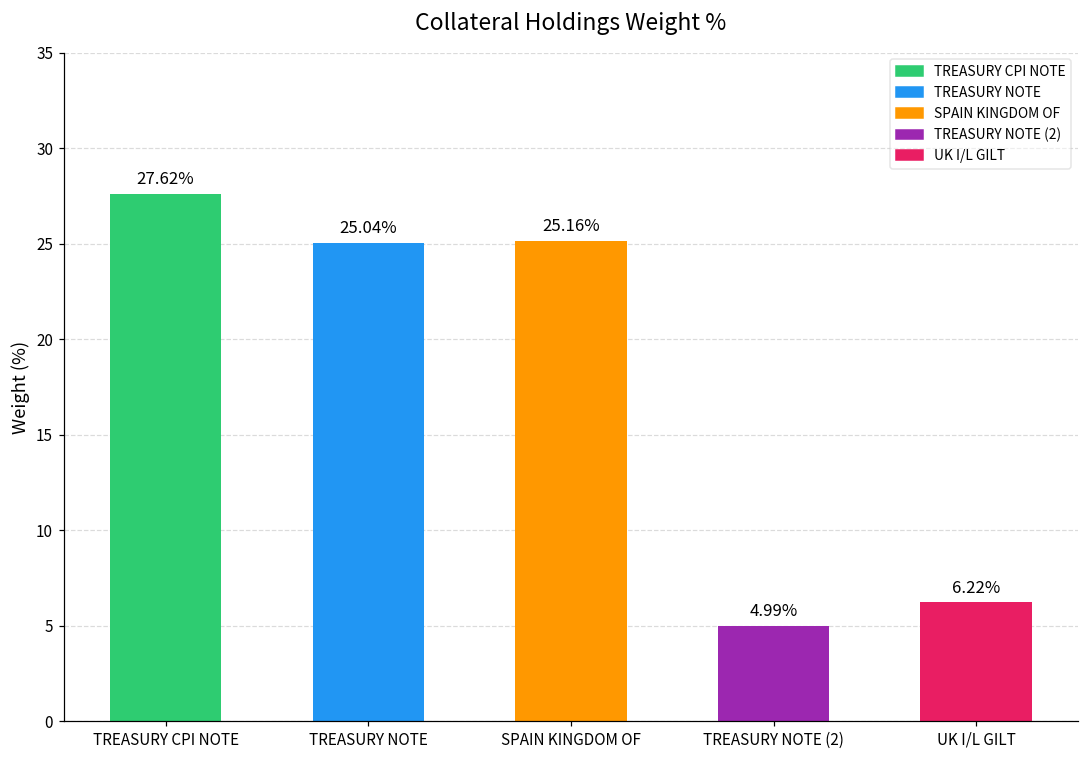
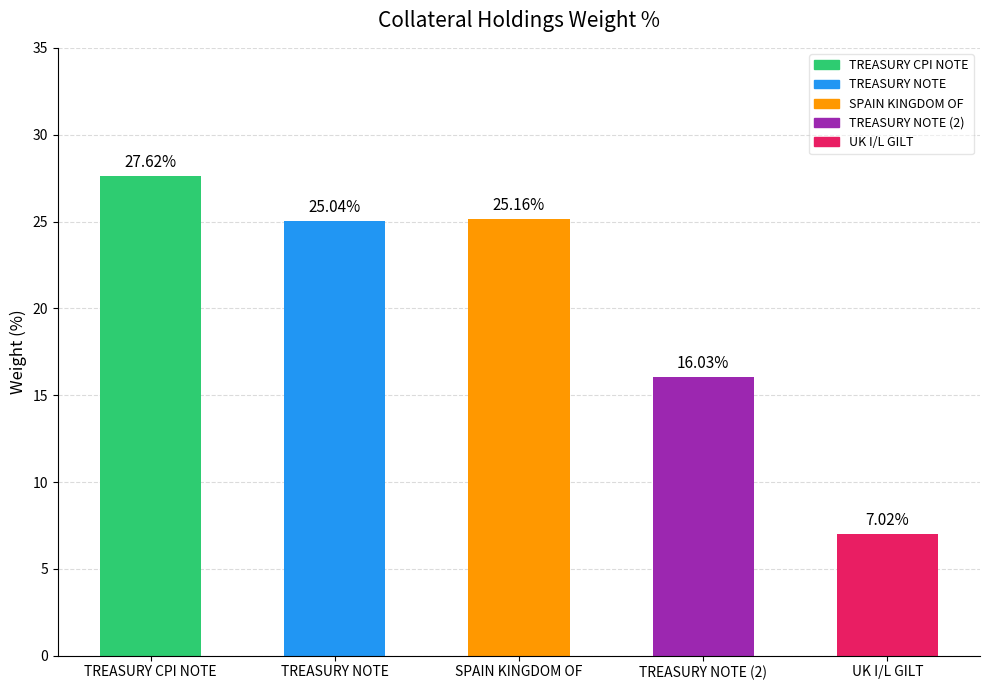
TREASURY NOTE (2): 4.99% -> 16.03%
UK I/L GILT: 6.22% -> 7.02%
